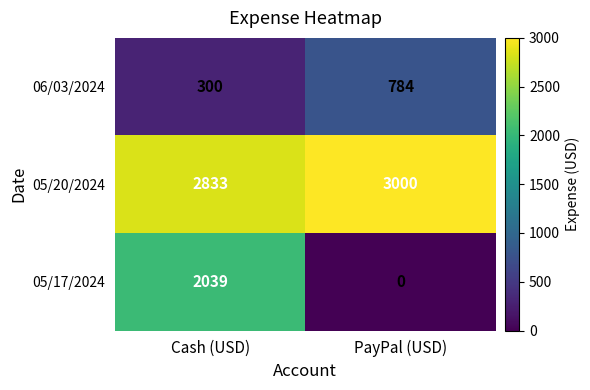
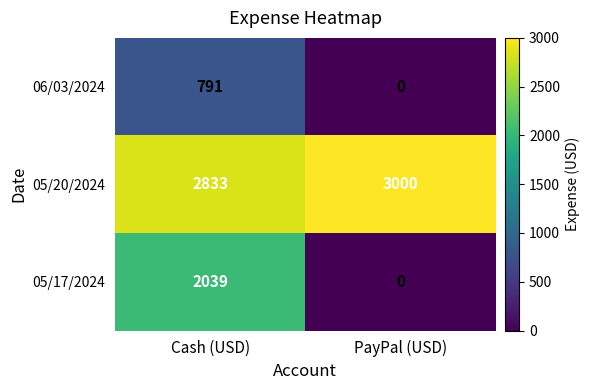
06/03/2024, Cash (USD): 300 -> 791
06/03/2024, PayPal (USD): 784 -> 0
